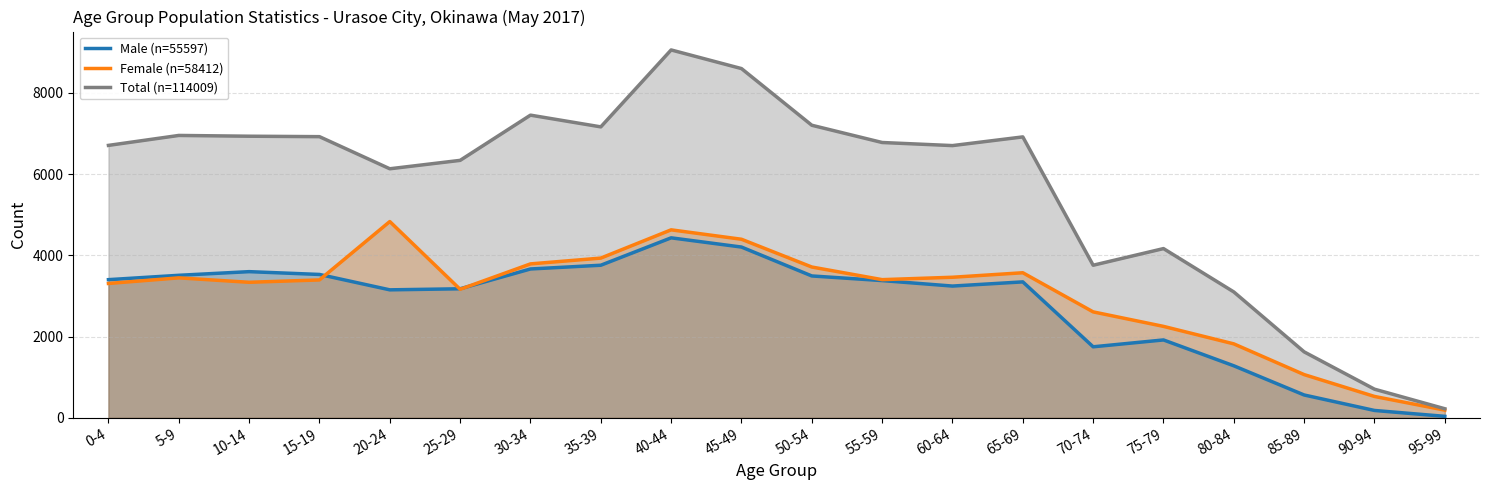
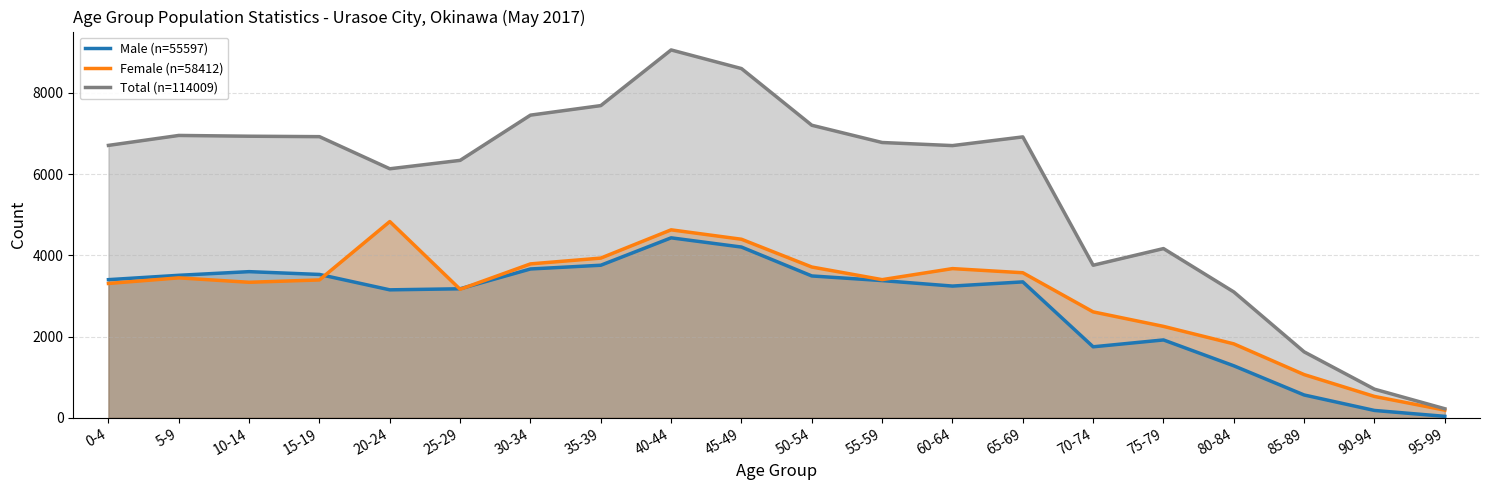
Total (n=114009), 35-39: 7200 -> 7700
Female (n=58412), 60-64: 3500 -> 3700
